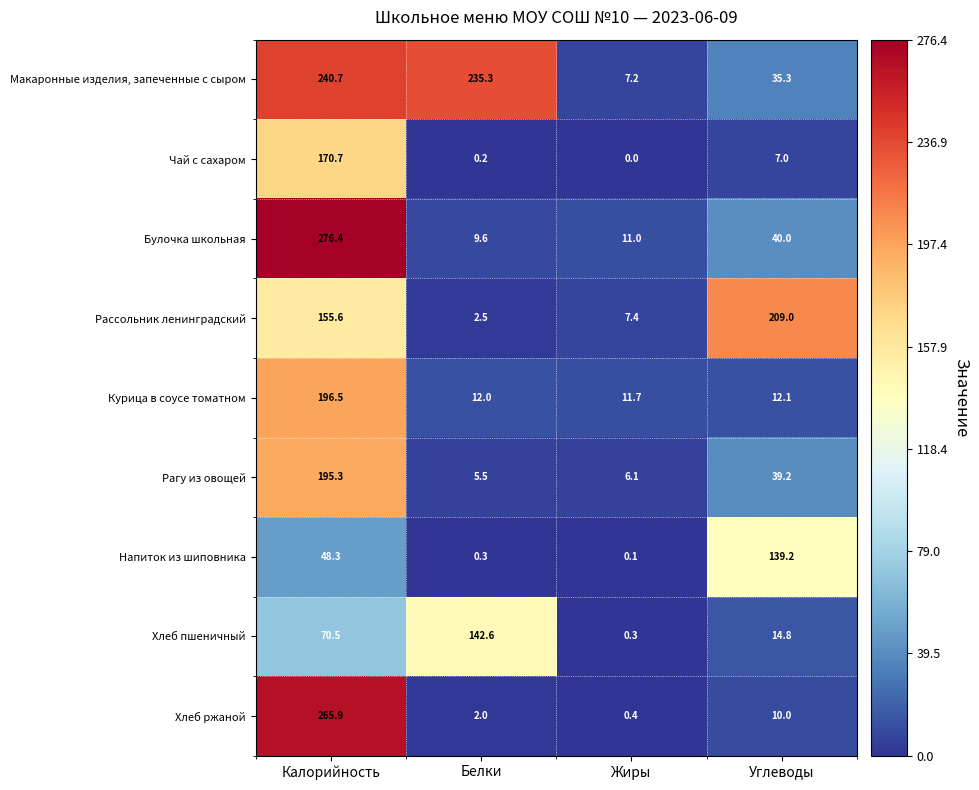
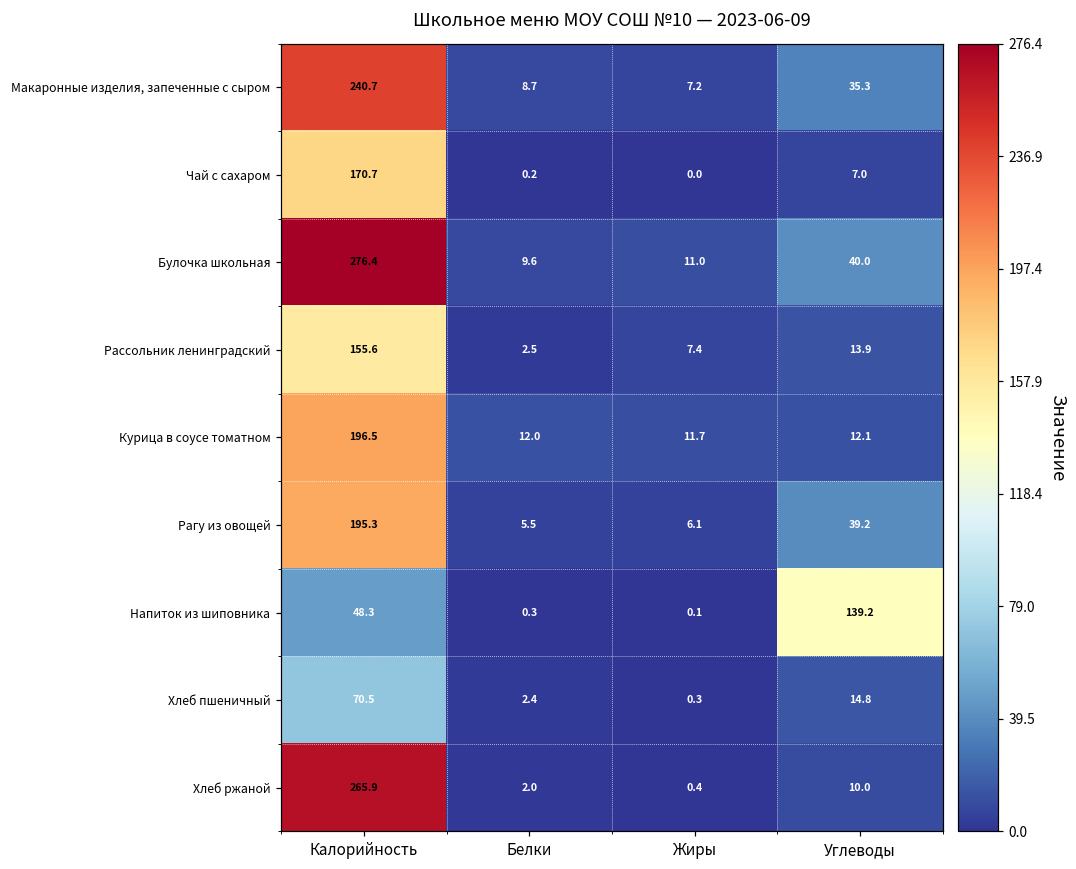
Макаронные изделия, запеченные с сыром, Белки: 235.3 -> 8.7
Рассольник ленинградский, Углеводы: 209.0 -> 13.9
Хлеб пшеничный, Белки: 142.6 -> 2.4
